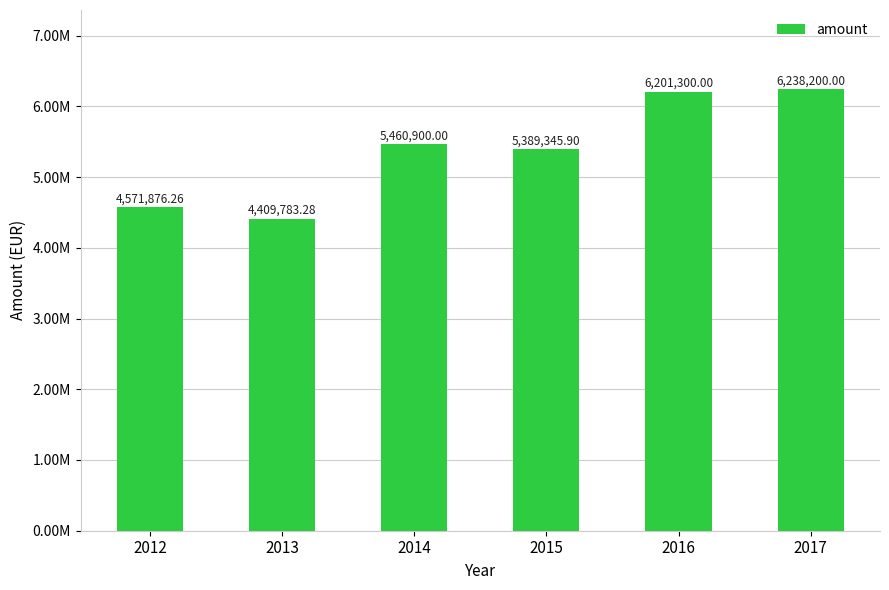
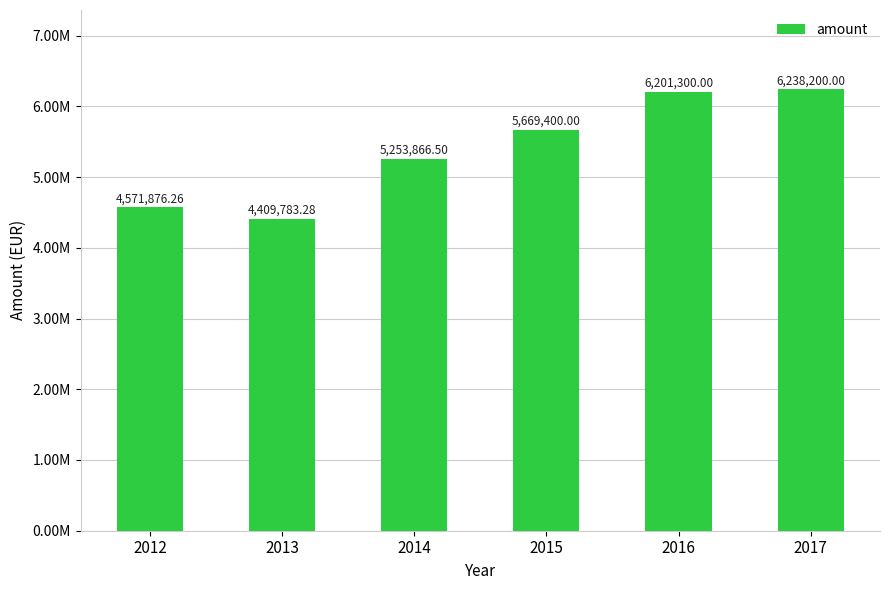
2014: 5,460,900.00 -> 5,253,866.50
2015: 5,389,345.90 -> 5,669,400.00
